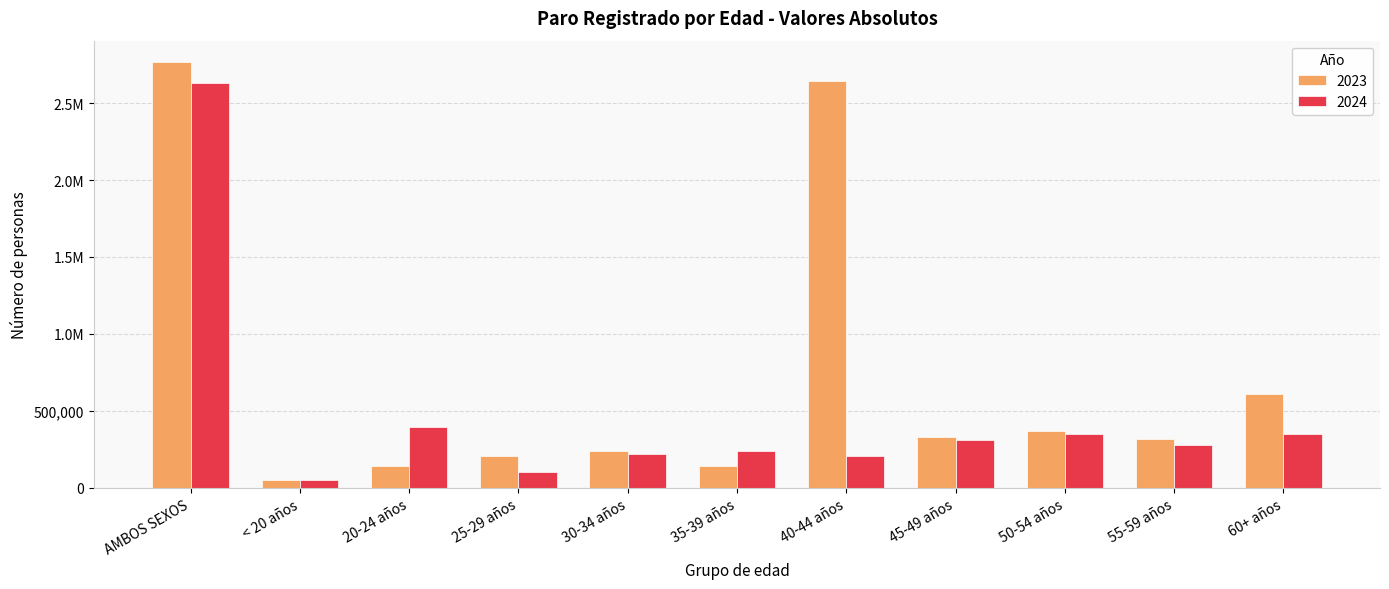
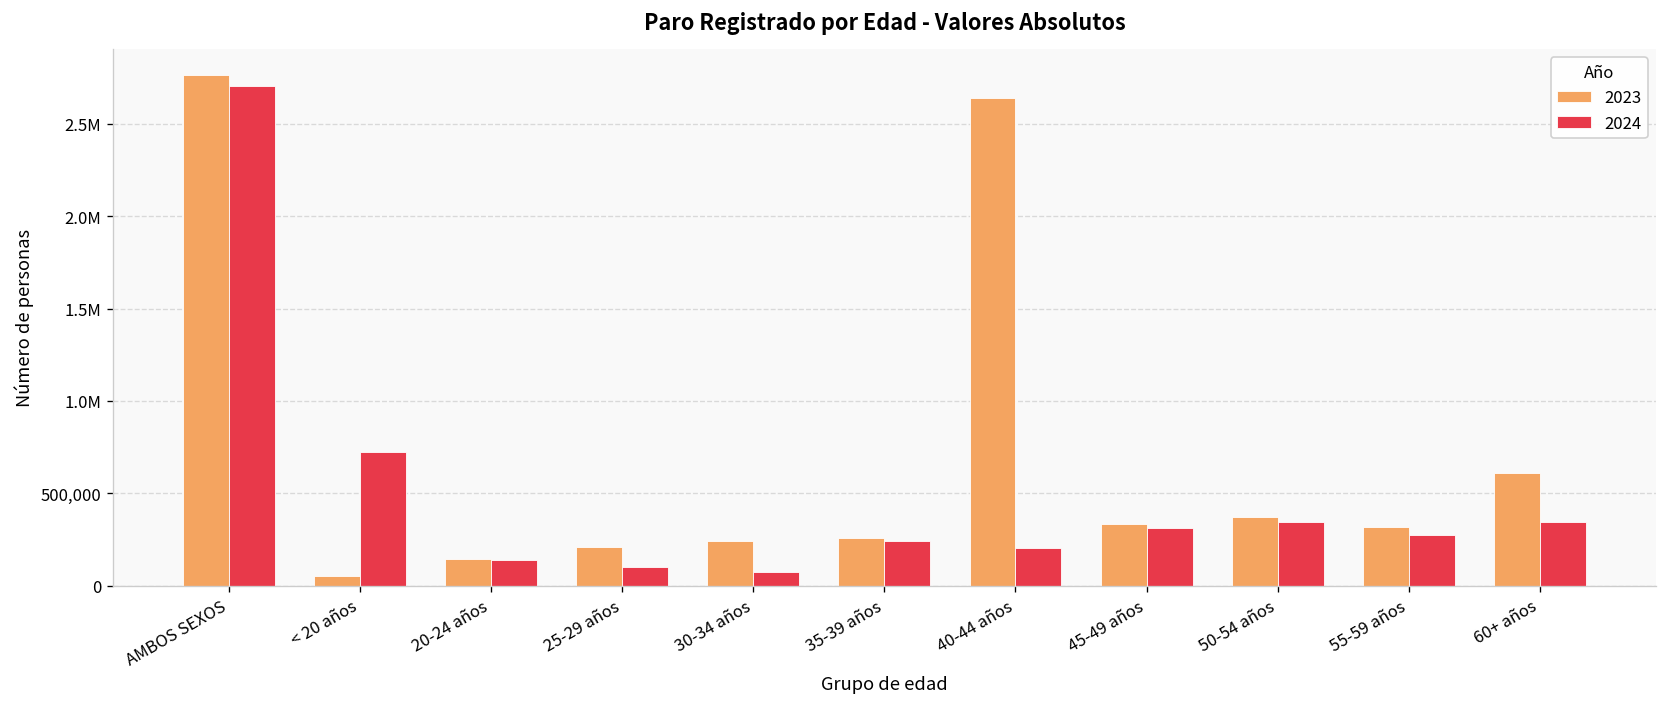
2024, AMBOS SEXOS: 2,630,000 -> 2,710,000
2024, < 20 años: 50,000 -> 720,000
2024, 20-24 años: 400,000 -> 140,000
2024, 30-34 años: 220,000 -> 80,000
2023, 35-39 años: 140,000 -> 260,000
